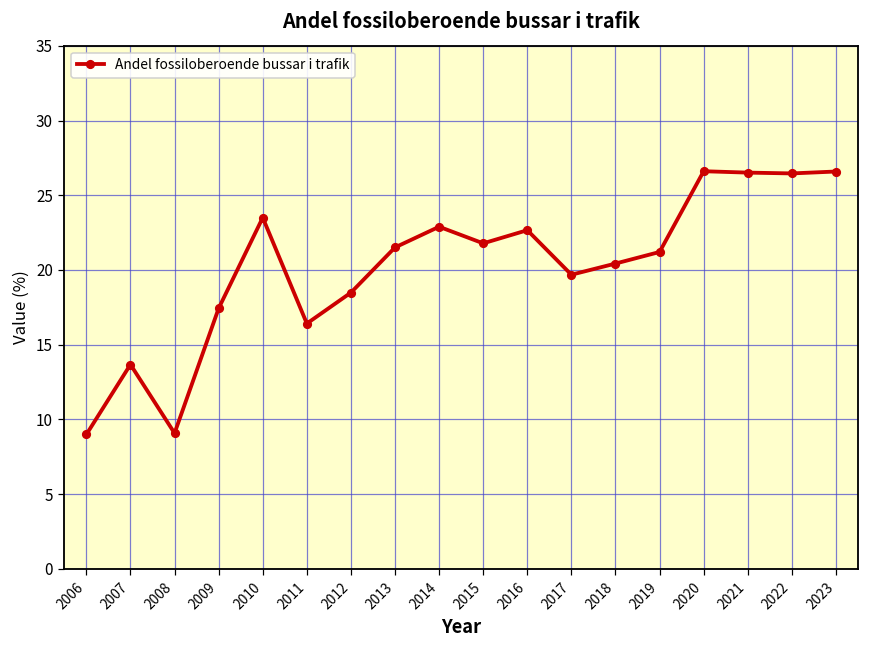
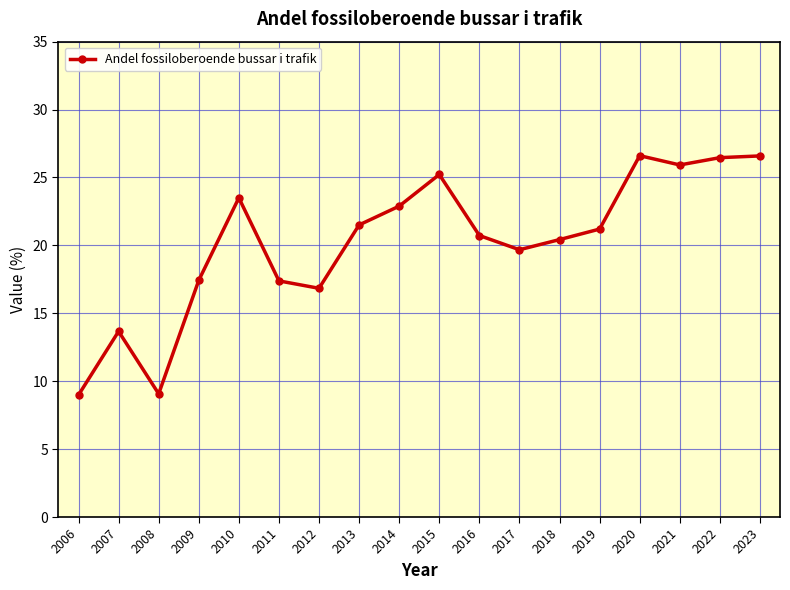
2011: 16.4 -> 17.4
2012: 18.5 -> 16.8
2015: 21.8 -> 25.2
2016: 22.7 -> 20.7
2021: 26.5 -> 25.9
